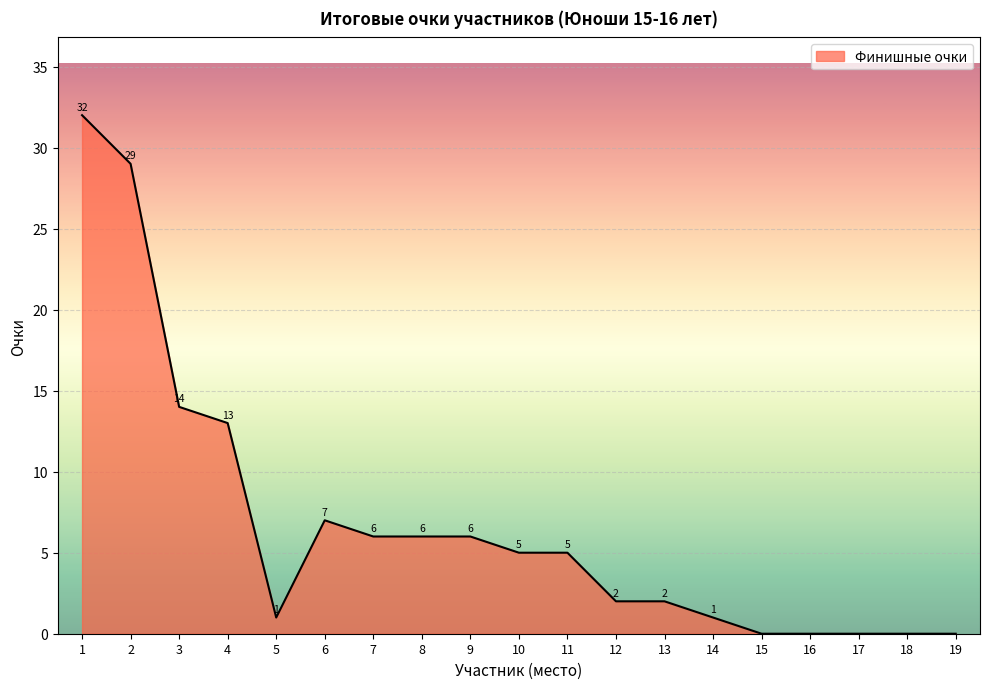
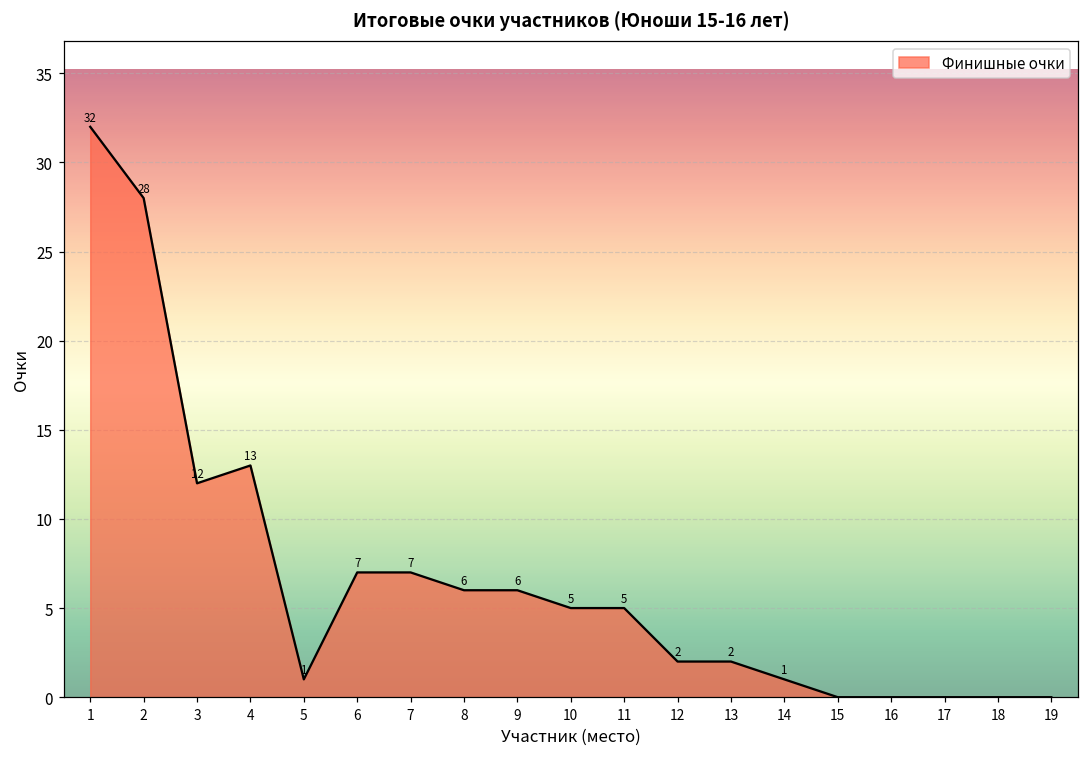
2: 29 -> 28
3: 14 -> 12
7: 6 -> 7
